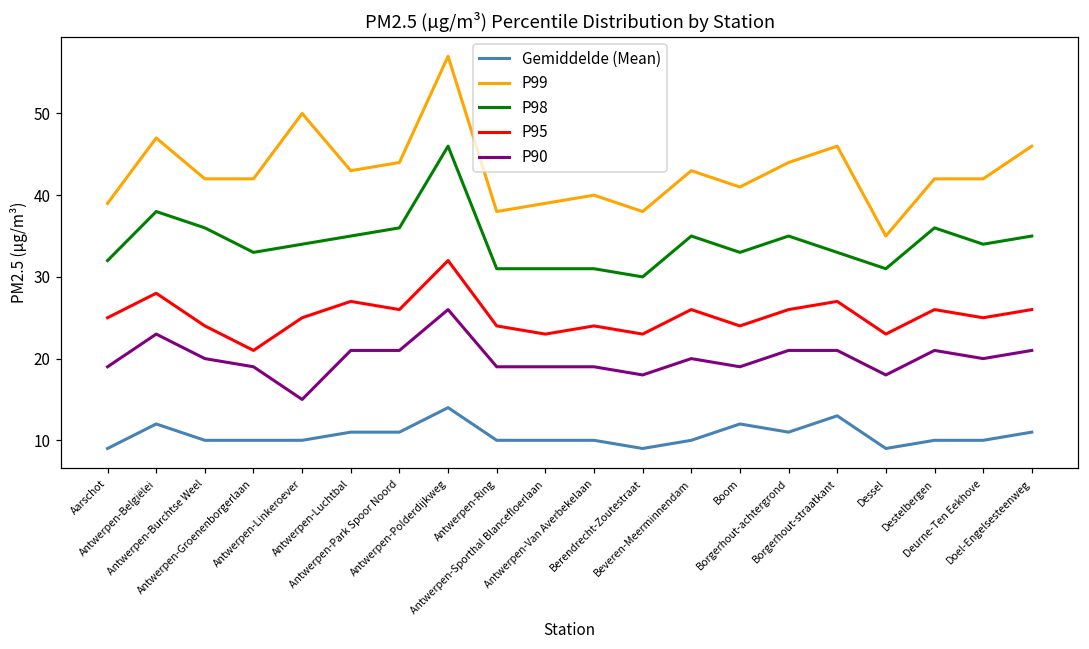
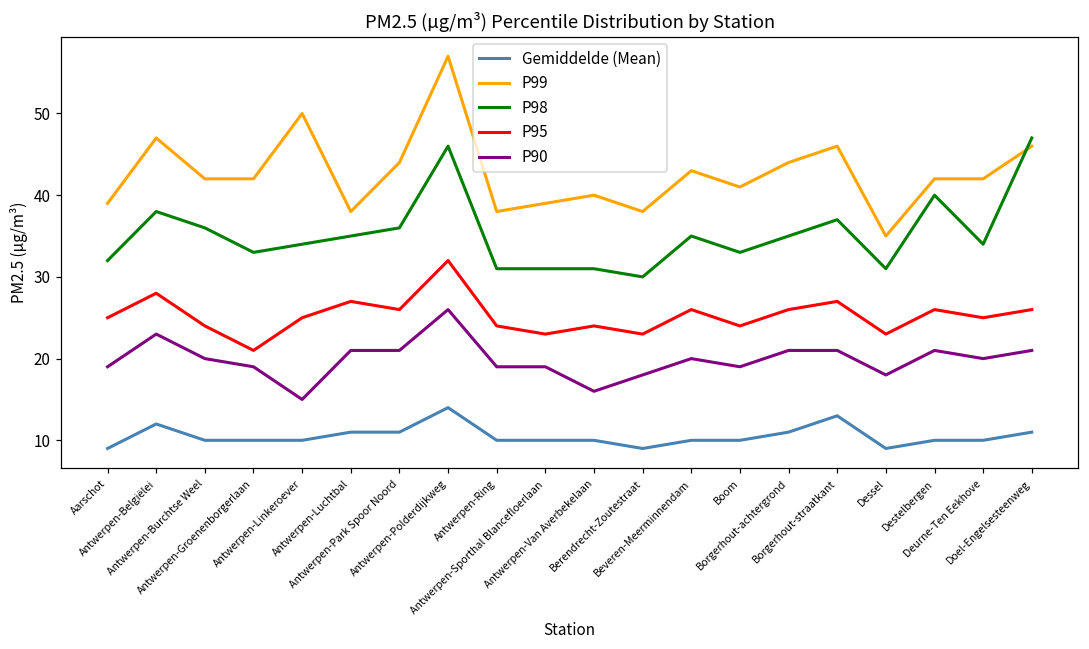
P99, Antwerpen-Luchtbal: 43 -> 38
P90, Antwerpen-Van Averbekelaan: 19 -> 16
Gemiddelde (Mean), Boom: 12 -> 10
P98, Borgerhout-straatkant: 33 -> 37
P98, Destelbergen: 36 -> 40
P98, Doel-Engelsesteenweg: 35 -> 47
